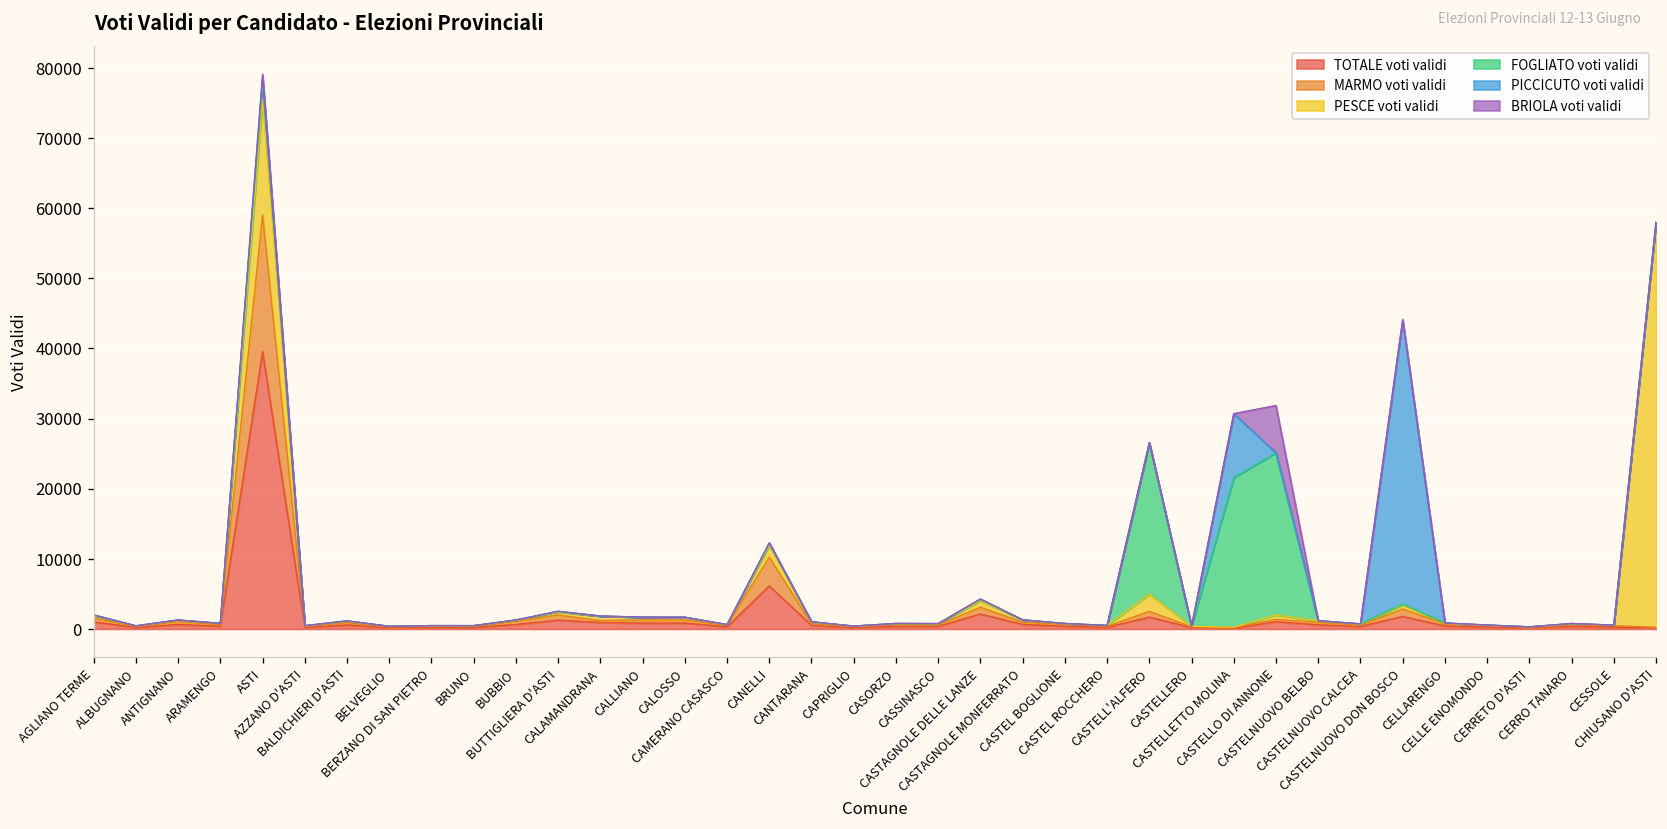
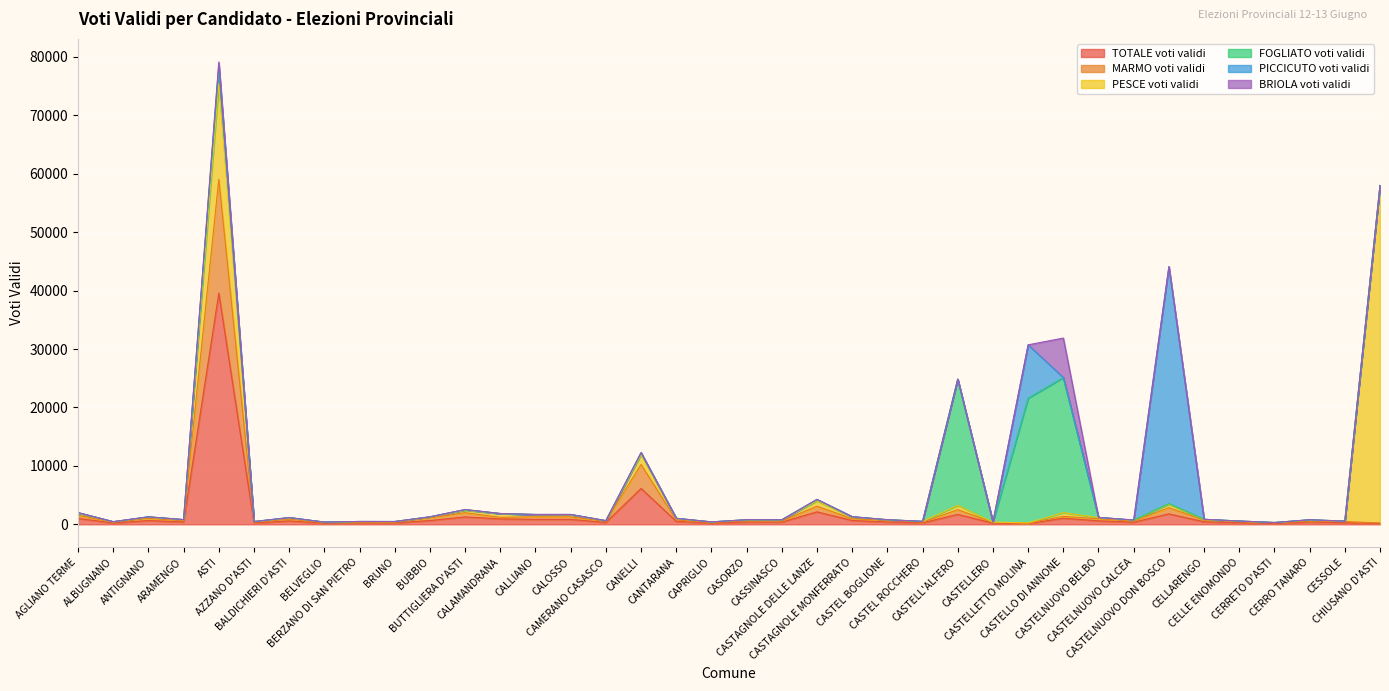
PESCE voti validi, CASTELL'ALFERO: 2000 -> 1000
